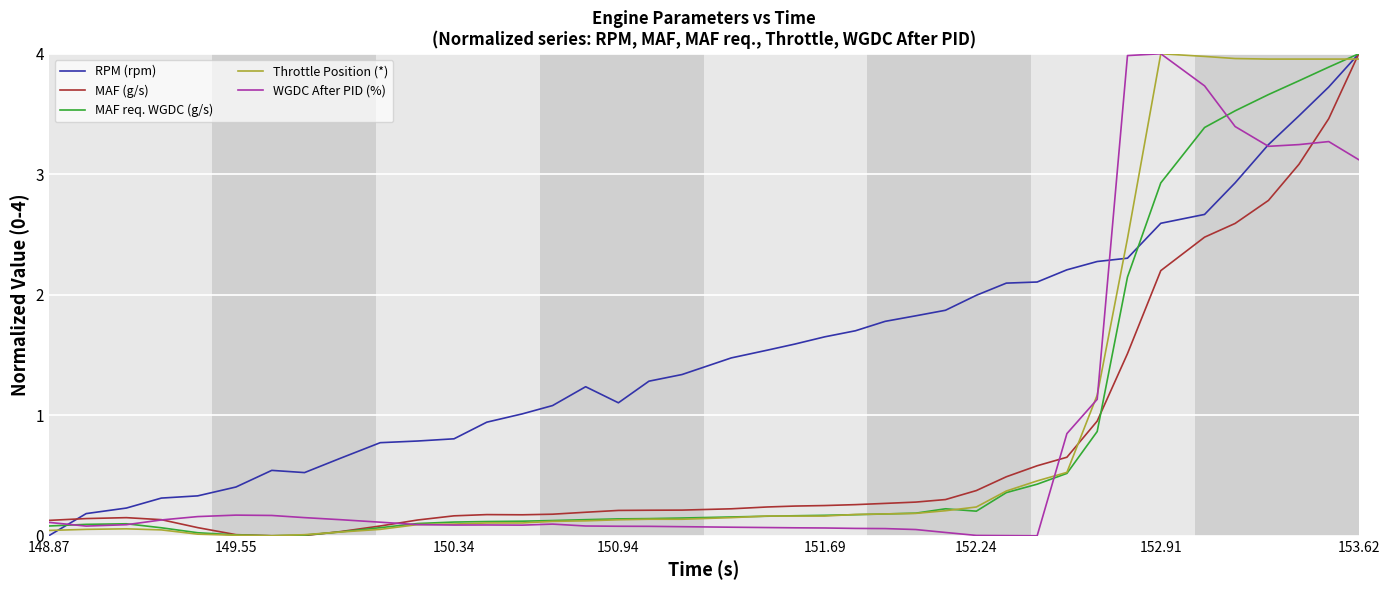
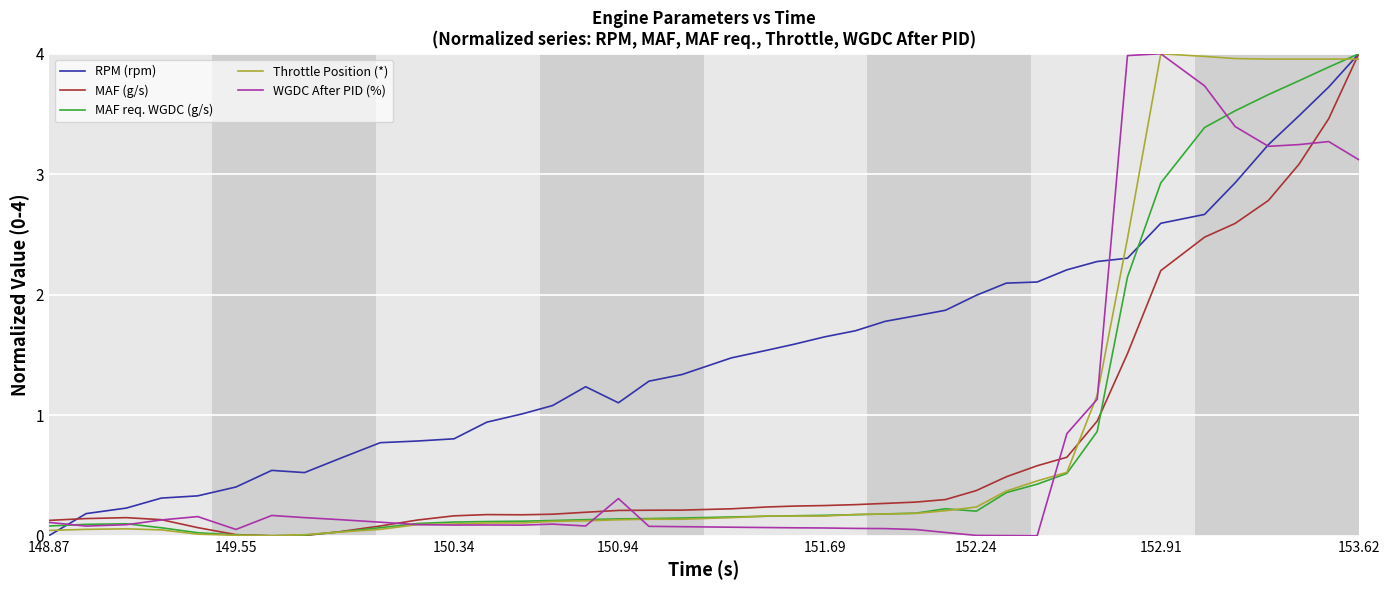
WGDC After PID (%), 149.55: 0.17 -> 0.05
WGDC After PID (%), 150.94: 0.08 -> 0.31
